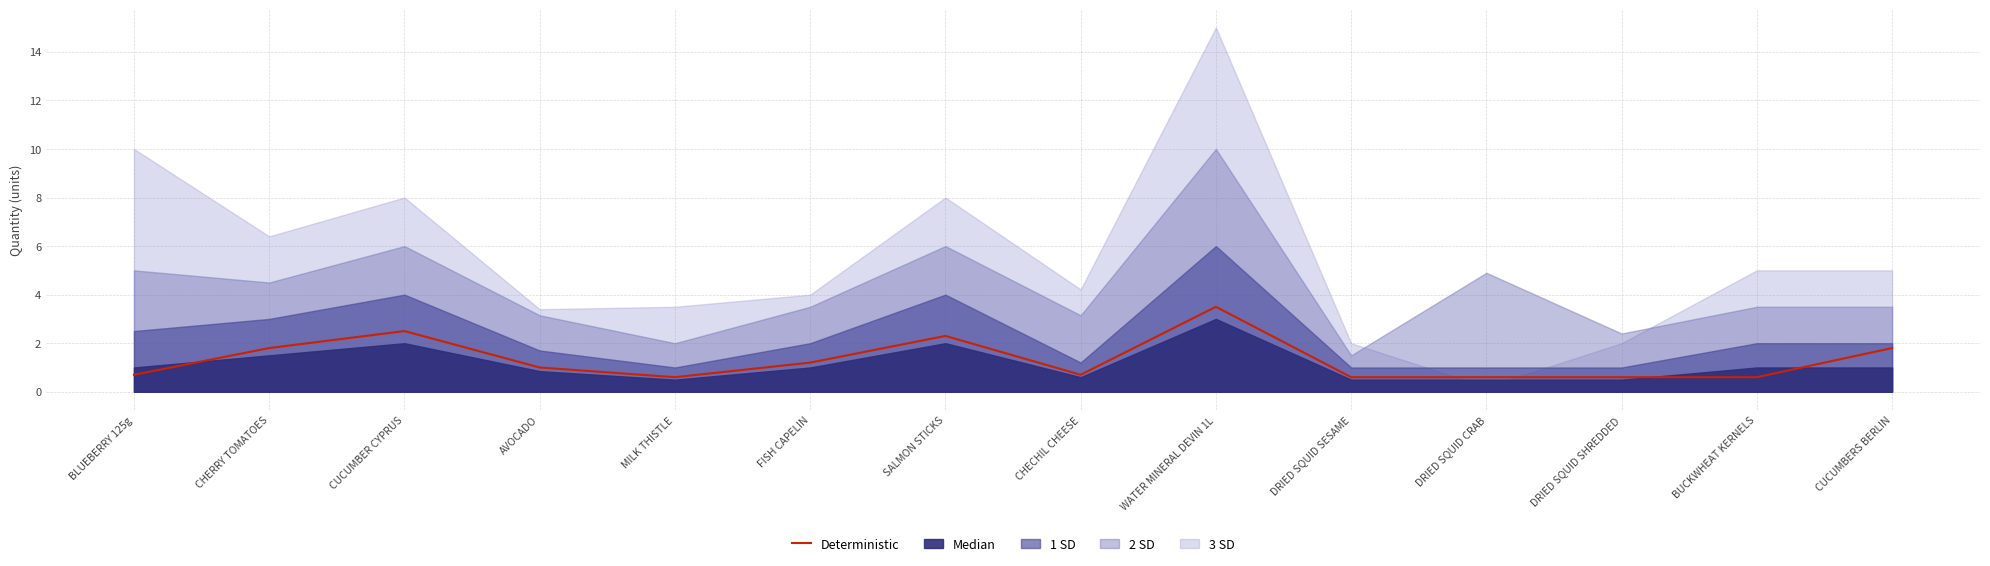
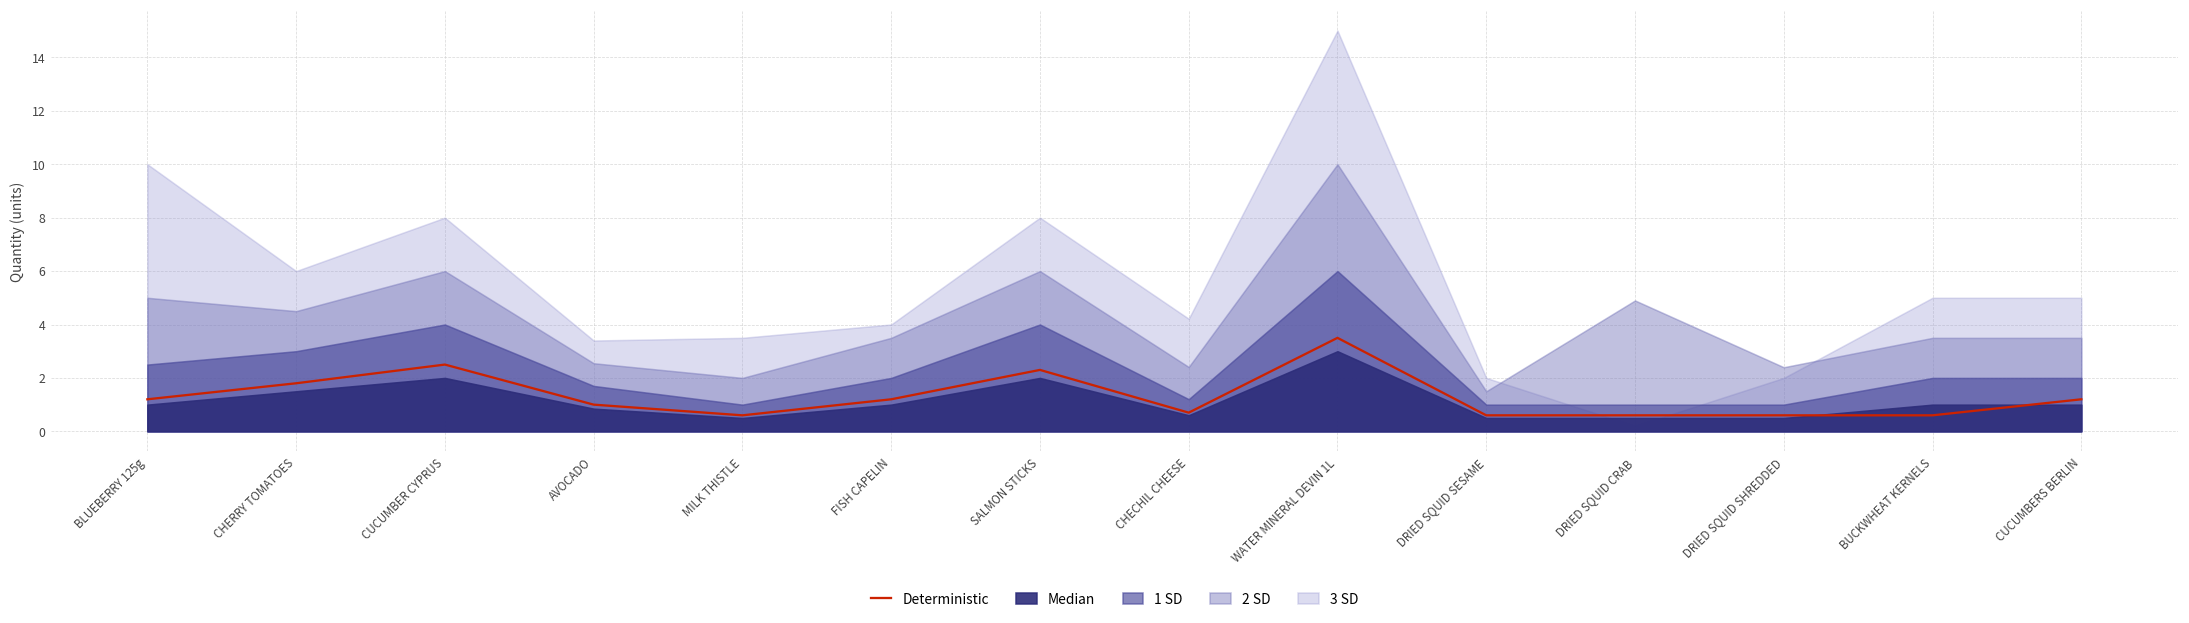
Deterministic, BLUEBERRY 125g: 0.7 -> 1.2
3 SD, CHERRY TOMATOES: 6.4 -> 6.0
2 SD, AVOCADO: 3.2 -> 2.6
2 SD, CHECHIL CHEESE: 3.2 -> 2.4
Deterministic, CUCUMBERS BERLIN: 1.8 -> 1.2
